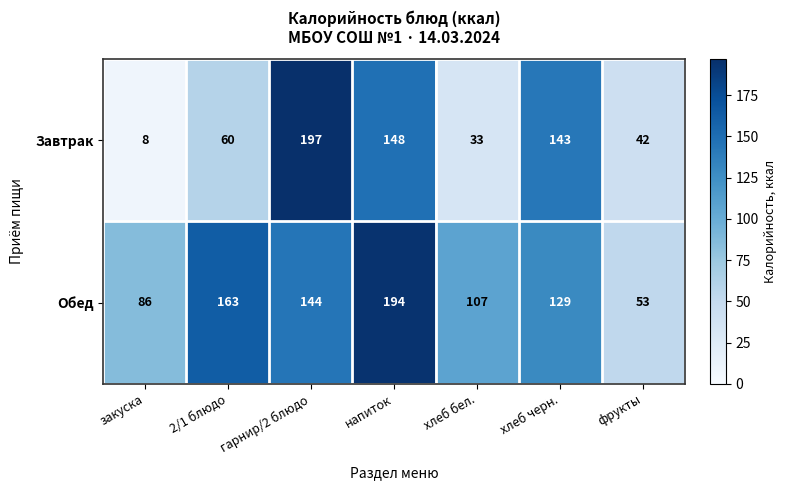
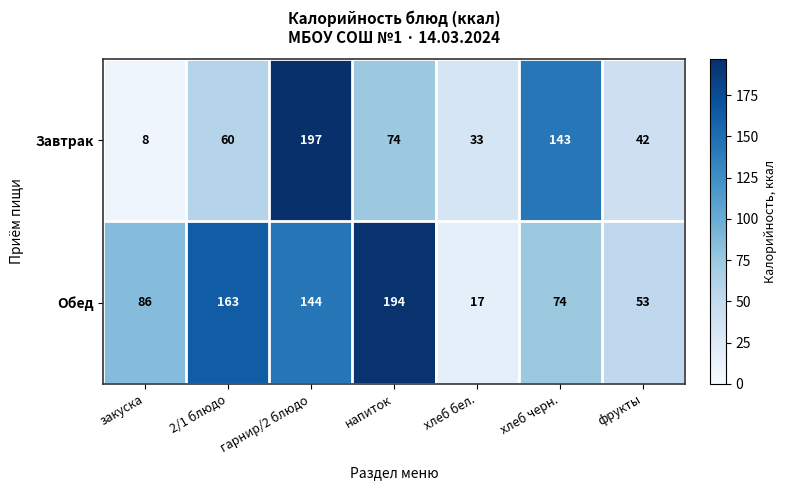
Завтрак, напиток: 148 -> 74
Обед, хлеб бел.: 107 -> 17
Обед, хлеб черн.: 129 -> 74
